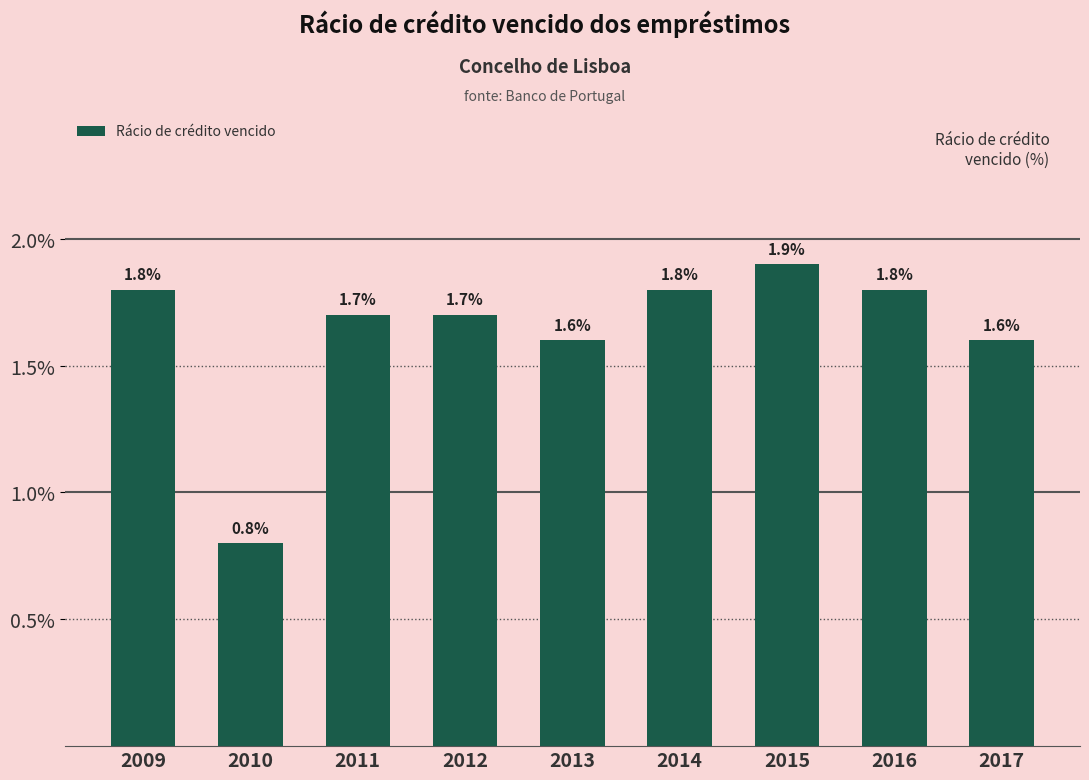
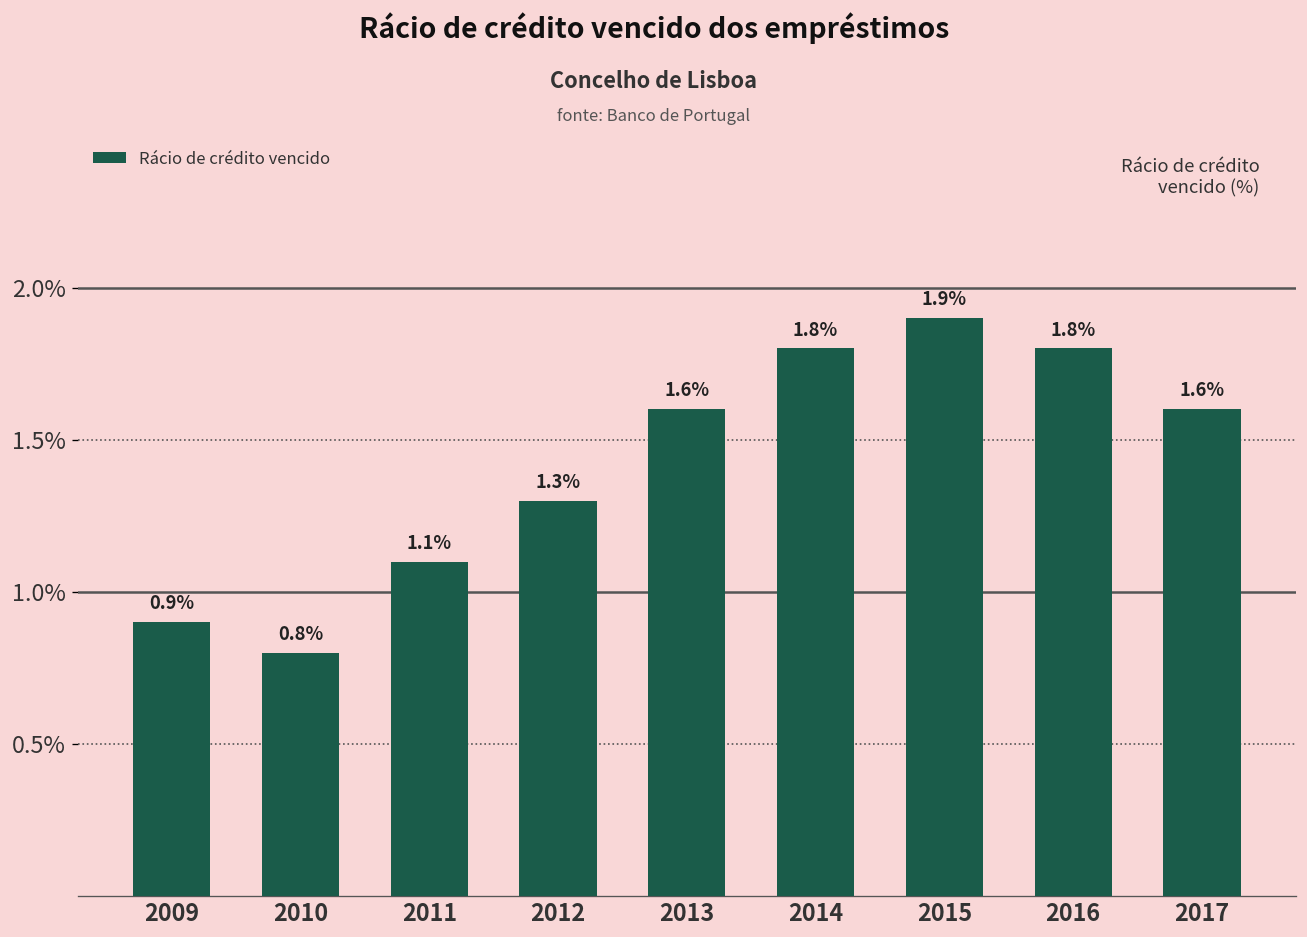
2009: 1.8% -> 0.9%
2011: 1.7% -> 1.1%
2012: 1.7% -> 1.3%
